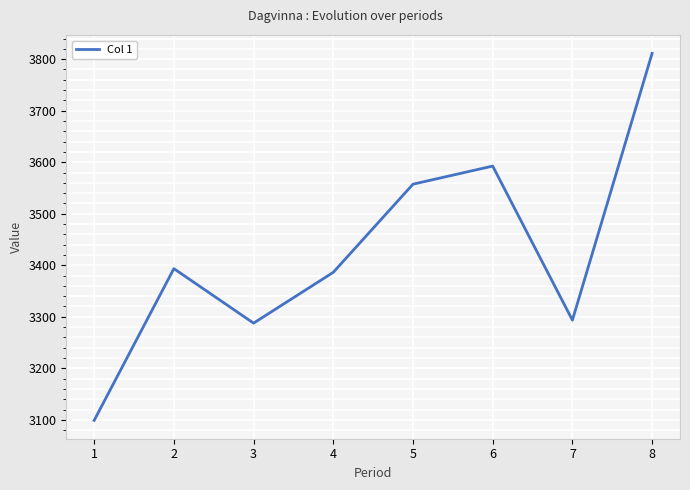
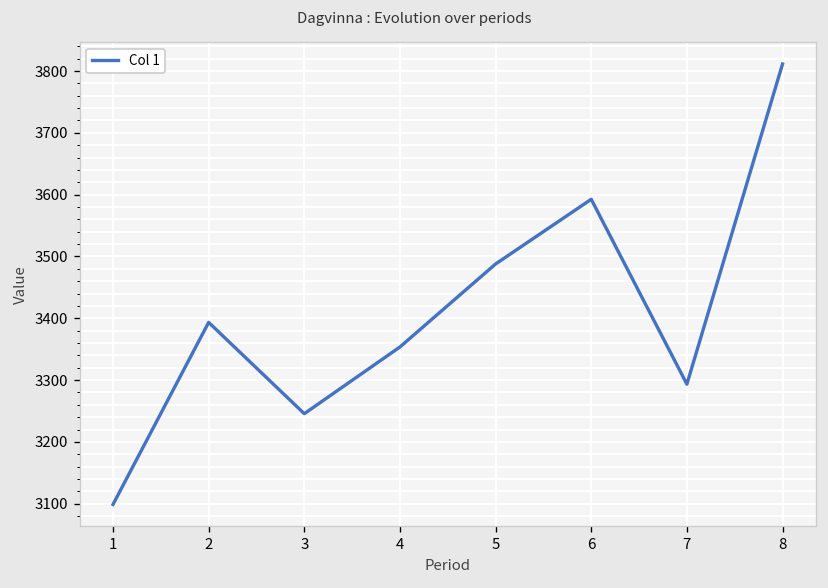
3: 3290 -> 3250
4: 3390 -> 3350
5: 3560 -> 3490
